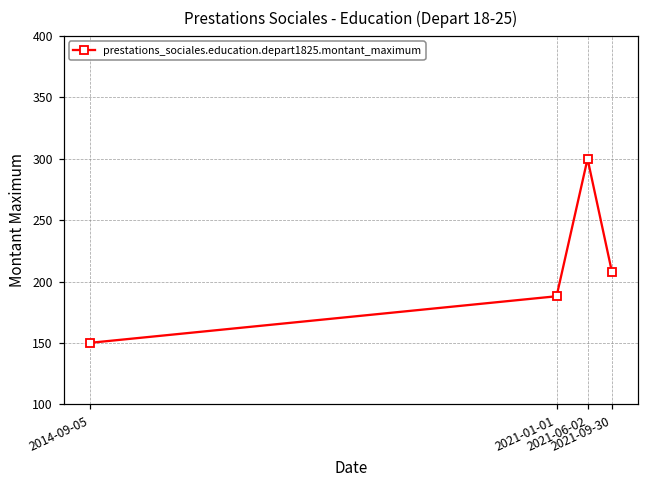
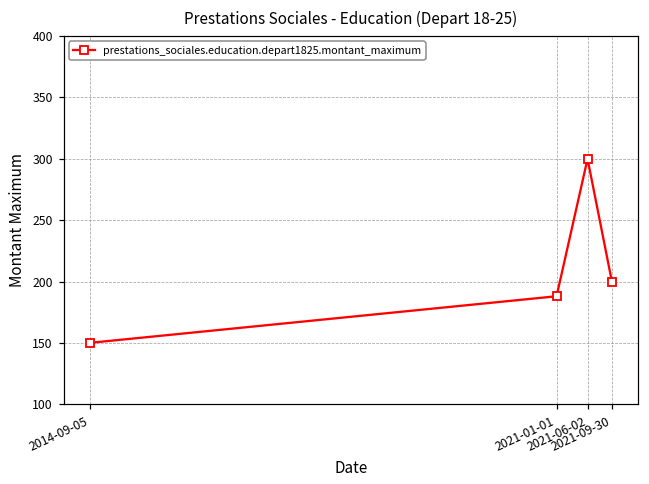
2021-09-30: 208 -> 200
